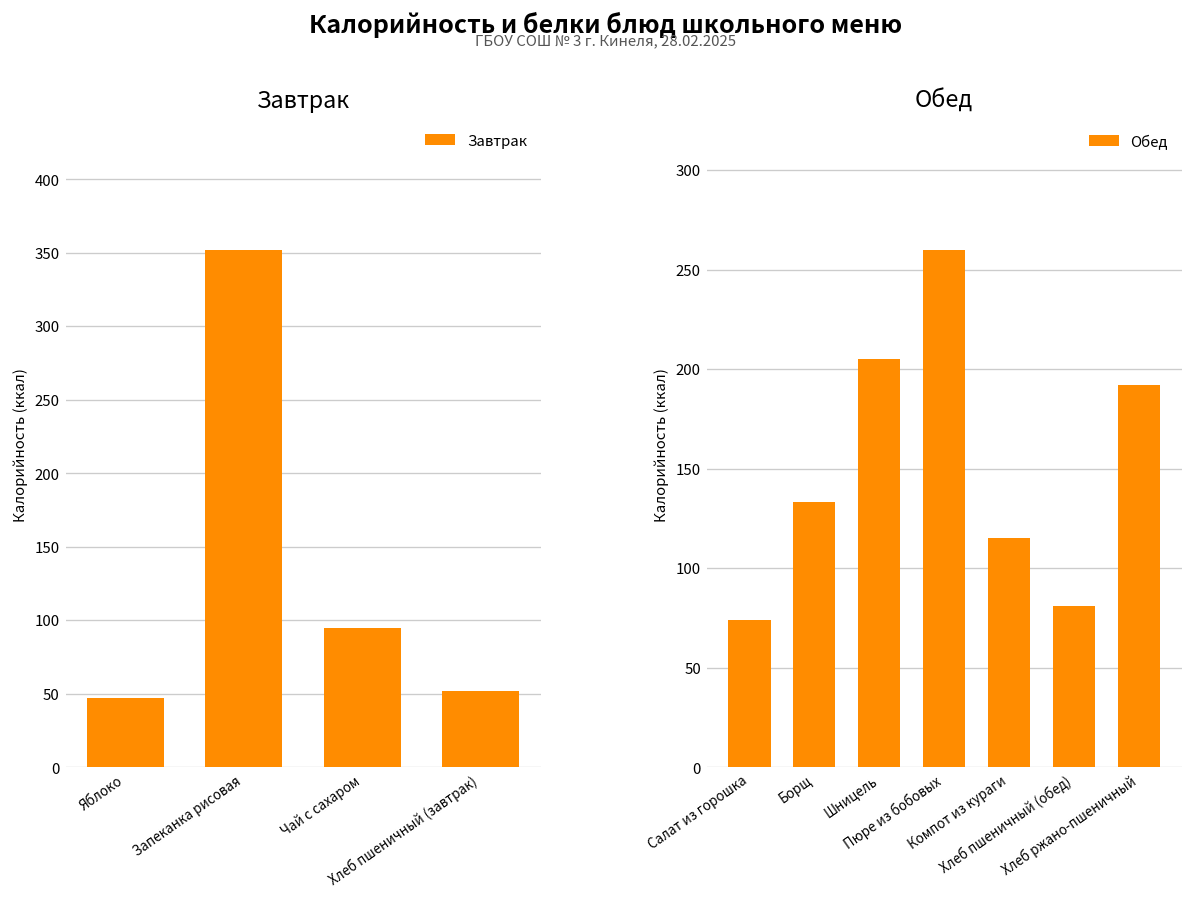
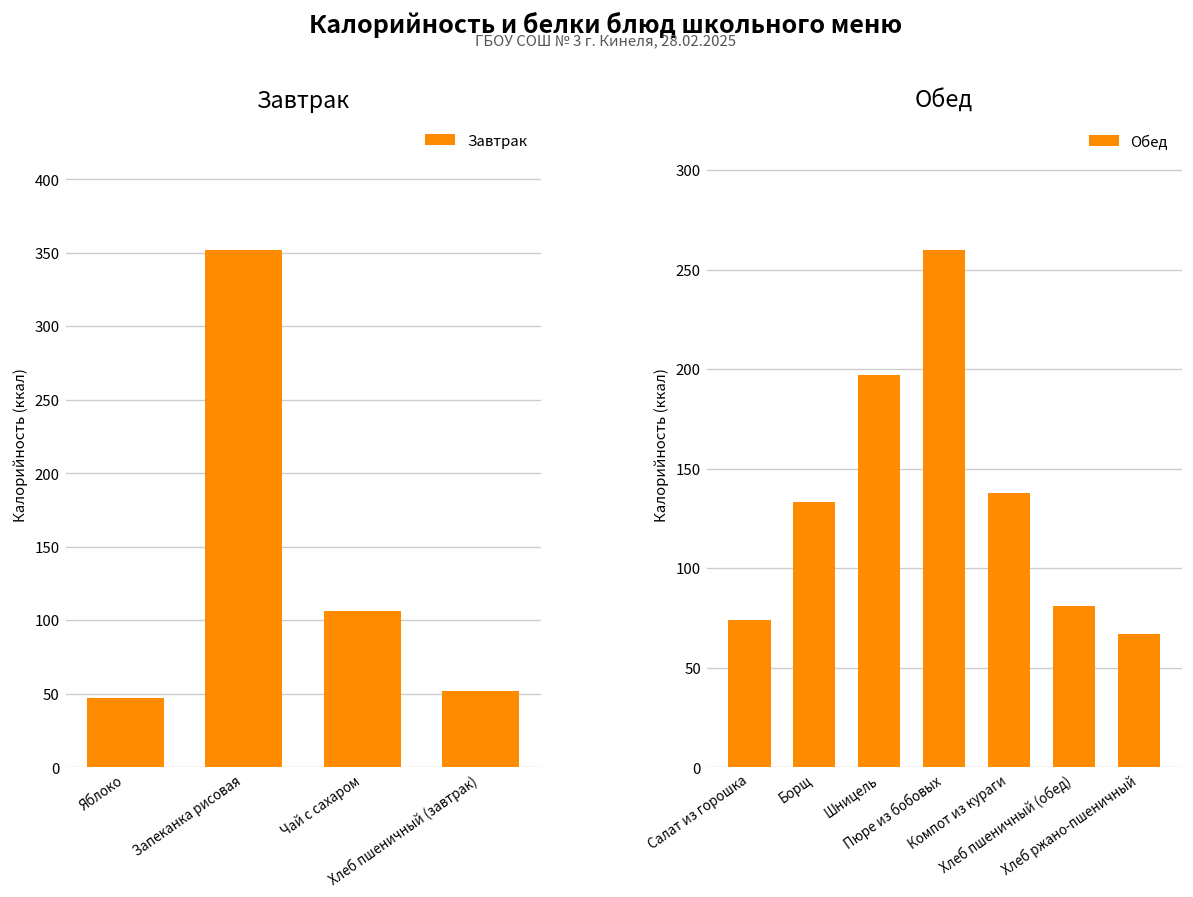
Завтрак, Чай с сахаром: 95 -> 106
Обед, Шницель: 205 -> 197
Обед, Компот из кураги: 115 -> 138
Обед, Хлеб ржано-пшеничный: 192 -> 67
